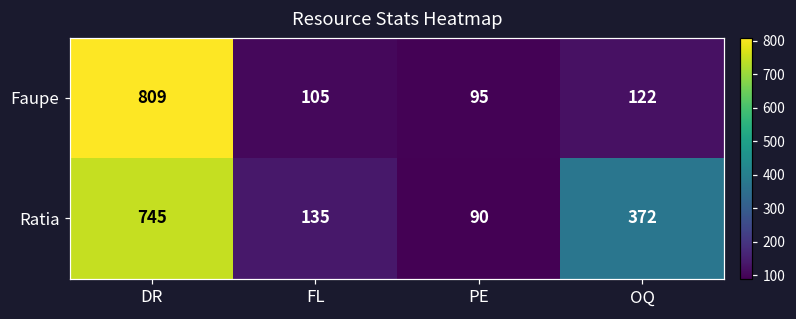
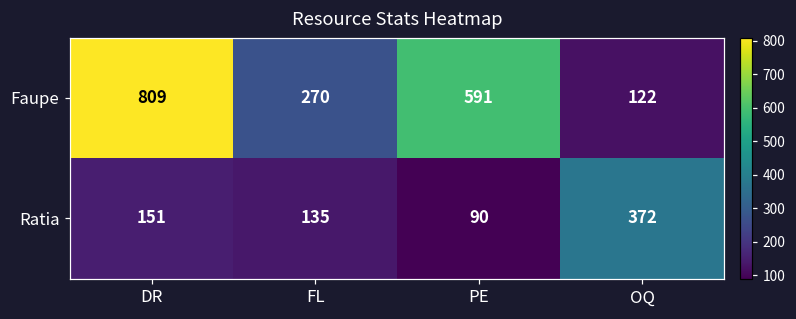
Faupe, FL: 105 -> 270
Faupe, PE: 95 -> 591
Ratia, DR: 745 -> 151
